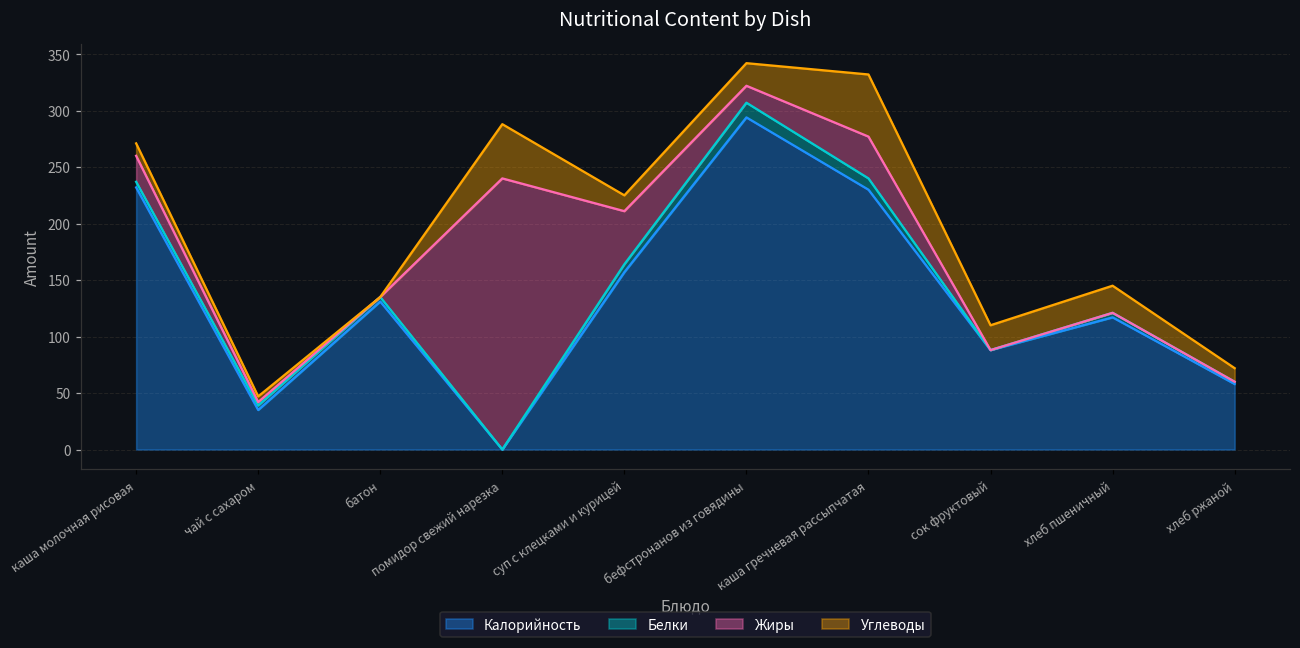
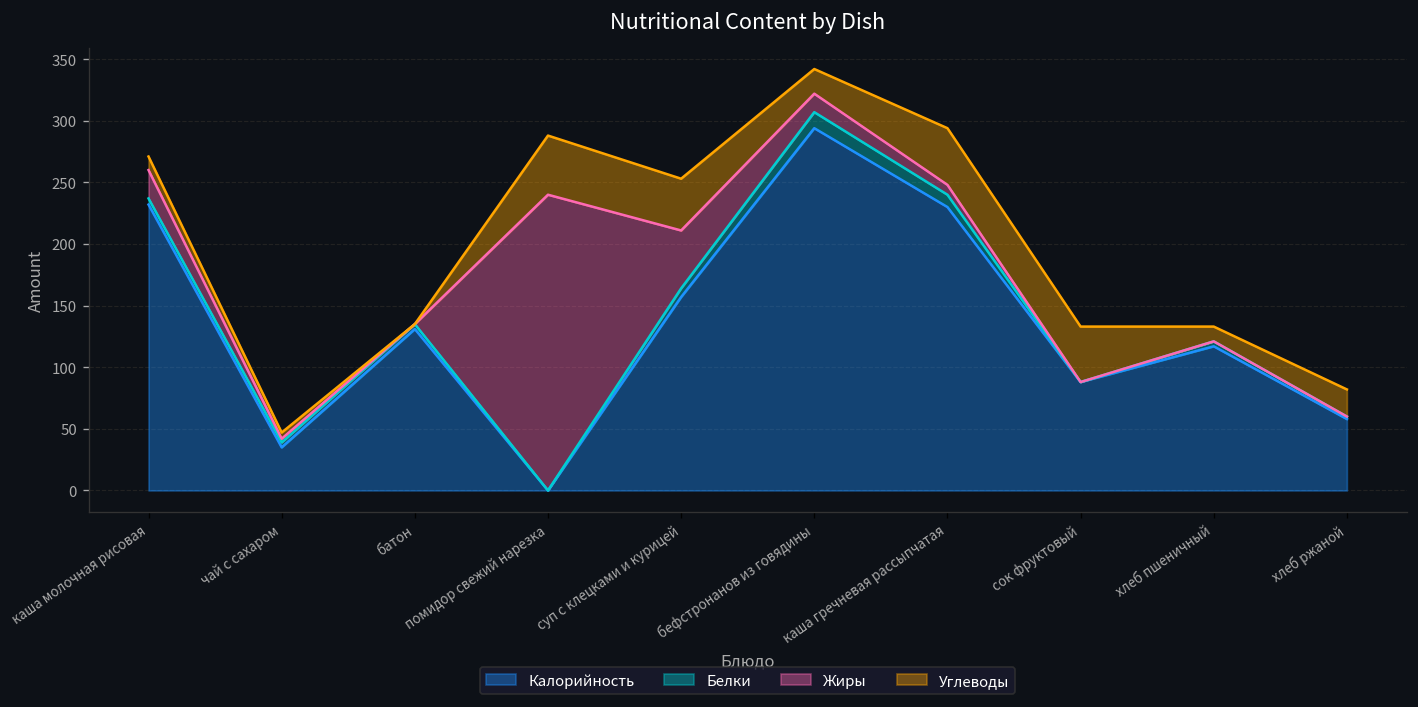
Углеводы, суп с клецками и курицей: 14 -> 42
Жиры, каша гречневая рассыпчатая: 37 -> 8
Углеводы, каша гречневая рассыпчатая: 55 -> 46
Углеводы, сок фруктовый: 22 -> 45
Углеводы, хлеб пшеничный: 24 -> 12
Углеводы, хлеб ржаной: 12 -> 22
